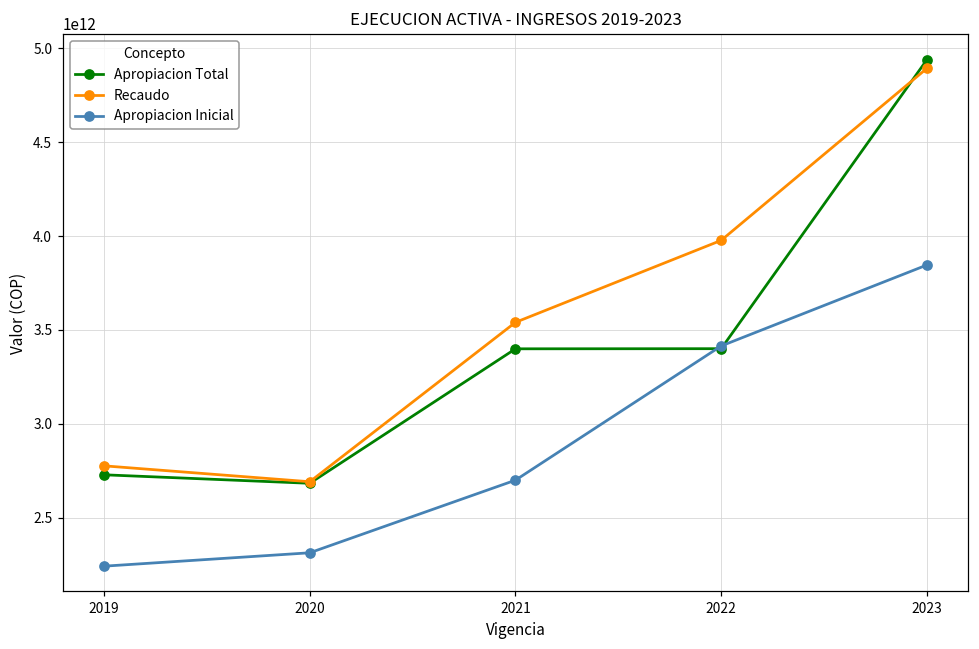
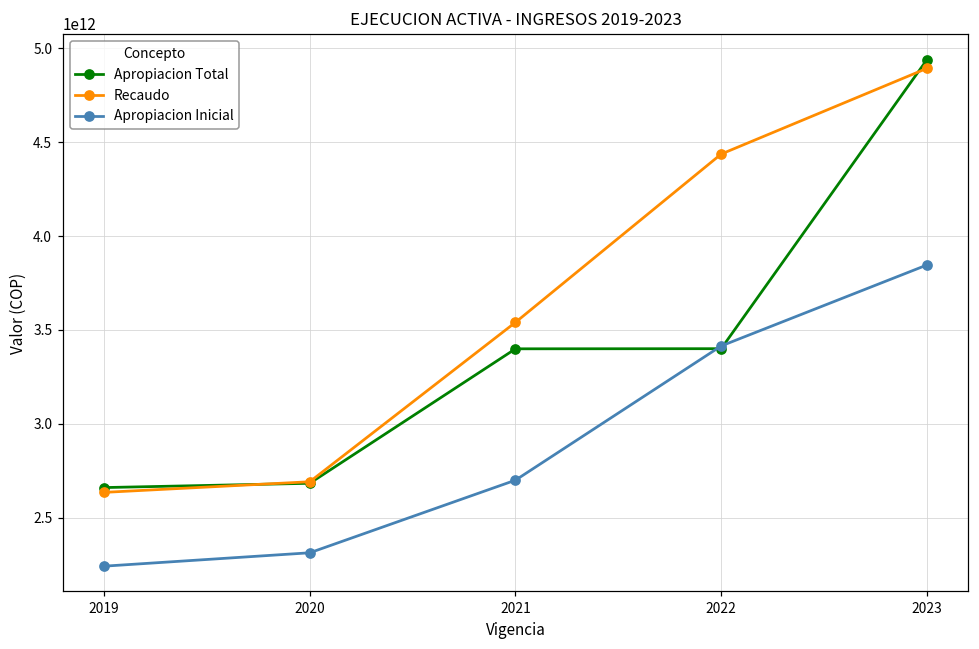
Apropiacion Total, 2019: 2730000000000 -> 2660000000000
Recaudo, 2019: 2780000000000 -> 2640000000000
Recaudo, 2022: 3980000000000 -> 4440000000000
